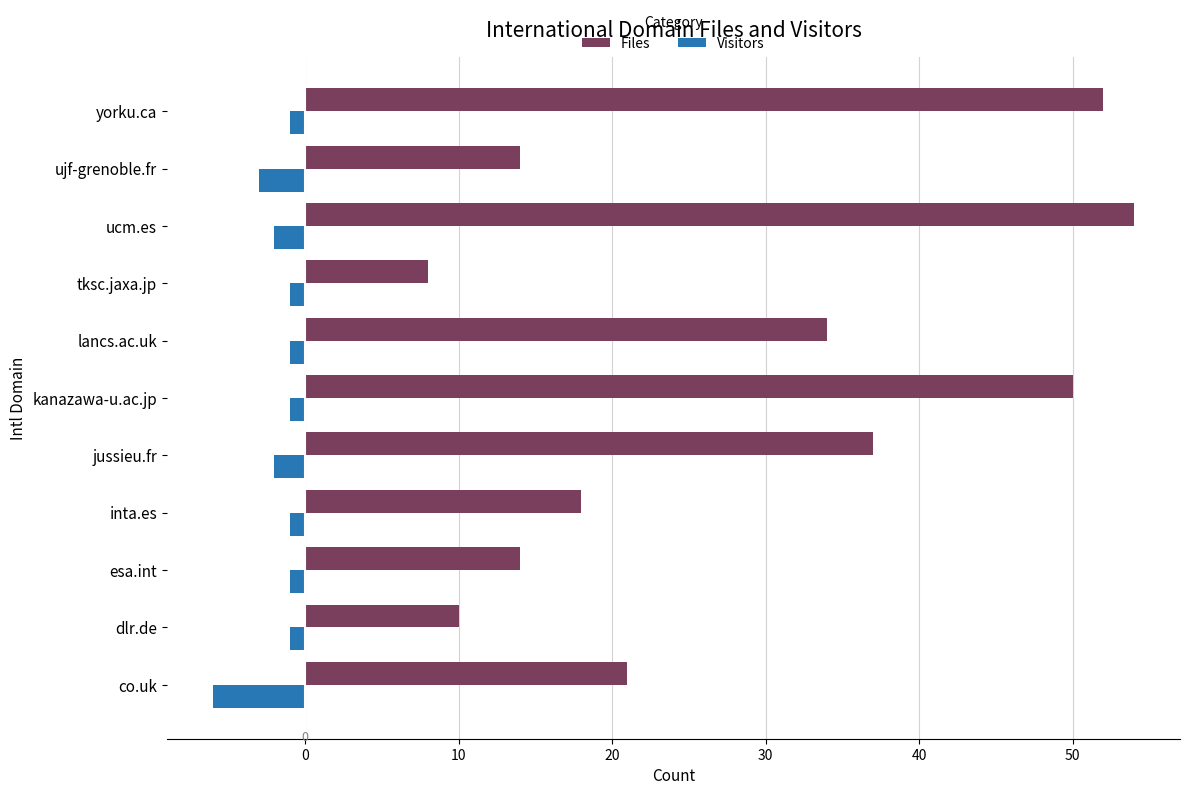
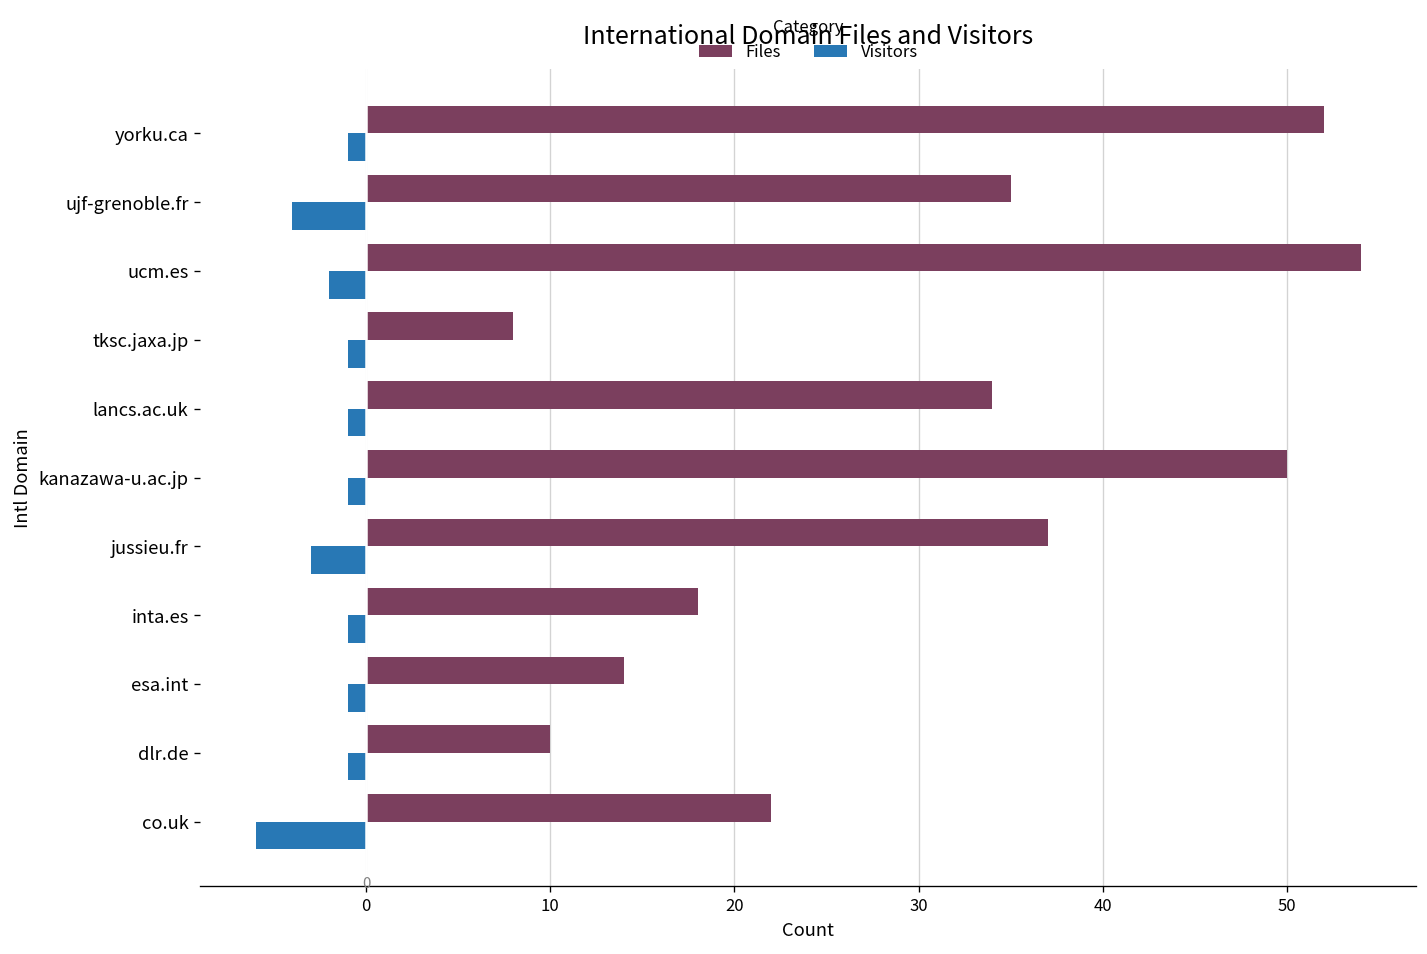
Files, ujf-grenoble.fr: 14 -> 35
Visitors, ujf-grenoble.fr: -3.0 -> -4.0
Visitors, jussieu.fr: -2.0 -> -3.0
Files, co.uk: 21 -> 22
